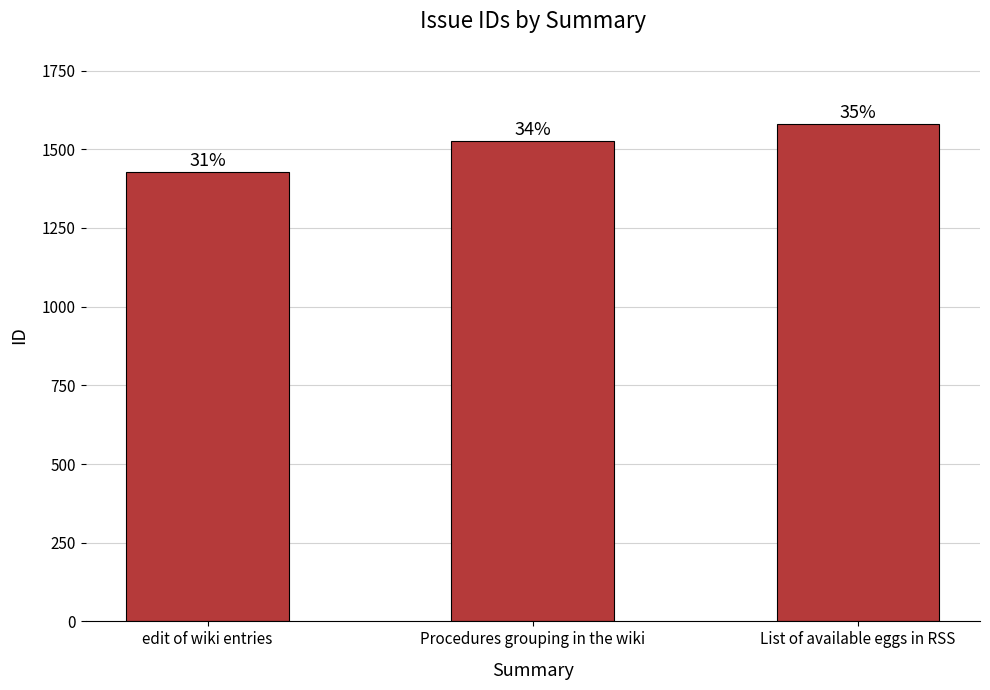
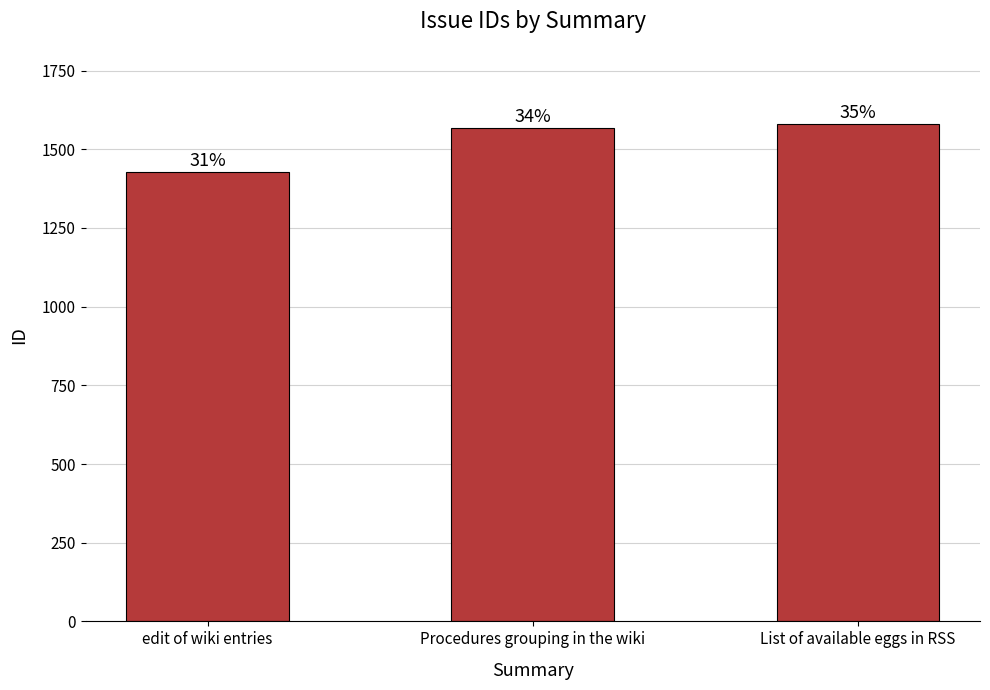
Procedures grouping in the wiki: 1530 -> 1570
